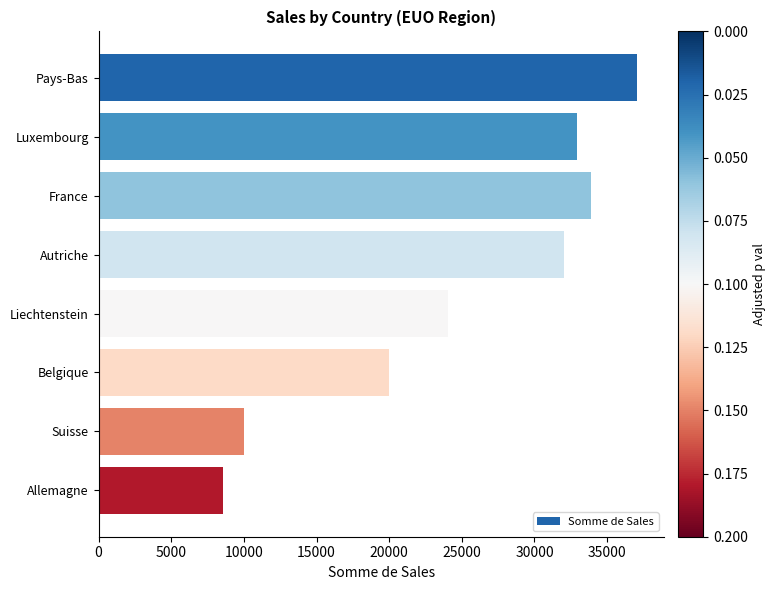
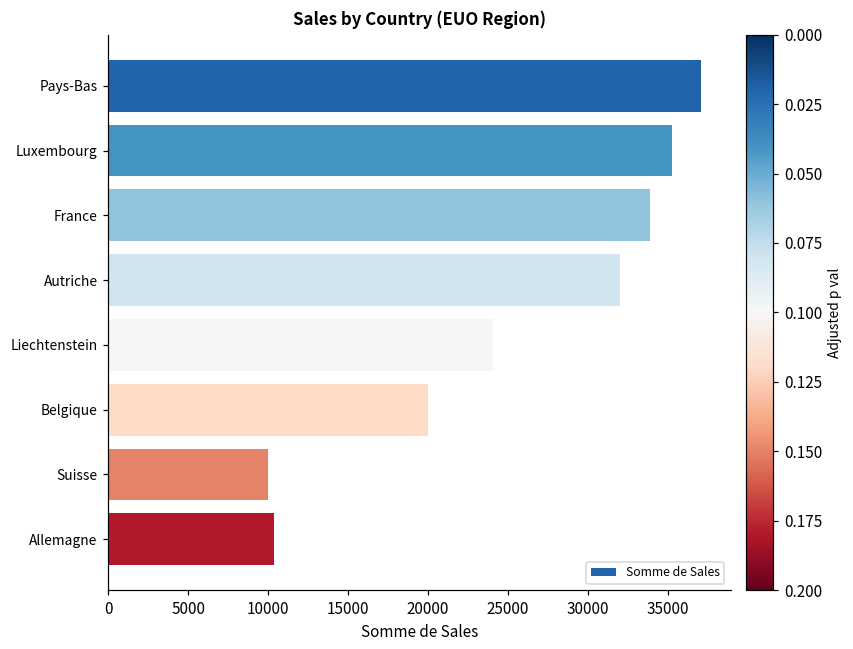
Luxembourg: 32900 -> 35300
Allemagne: 8600 -> 10300
